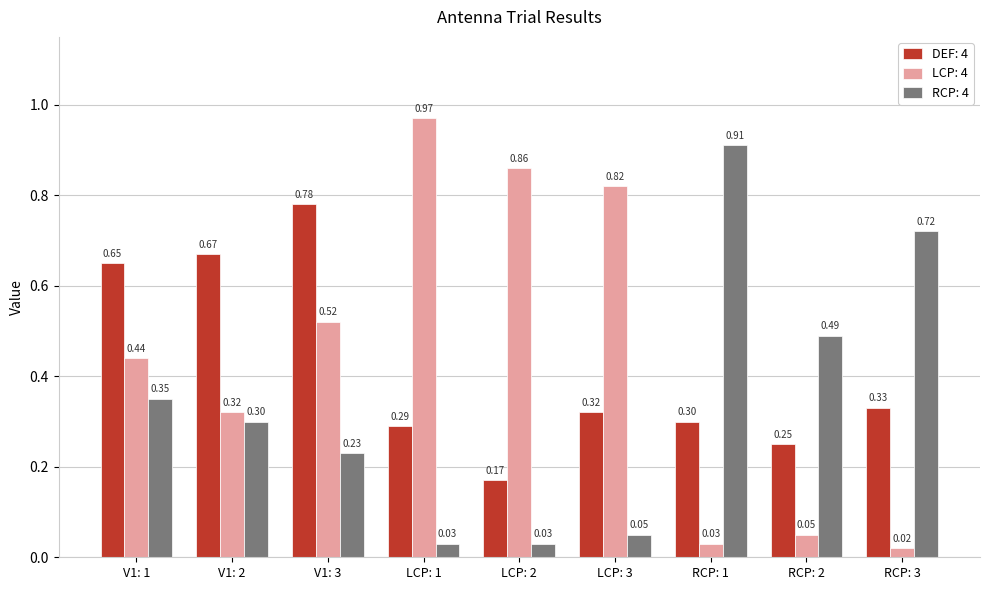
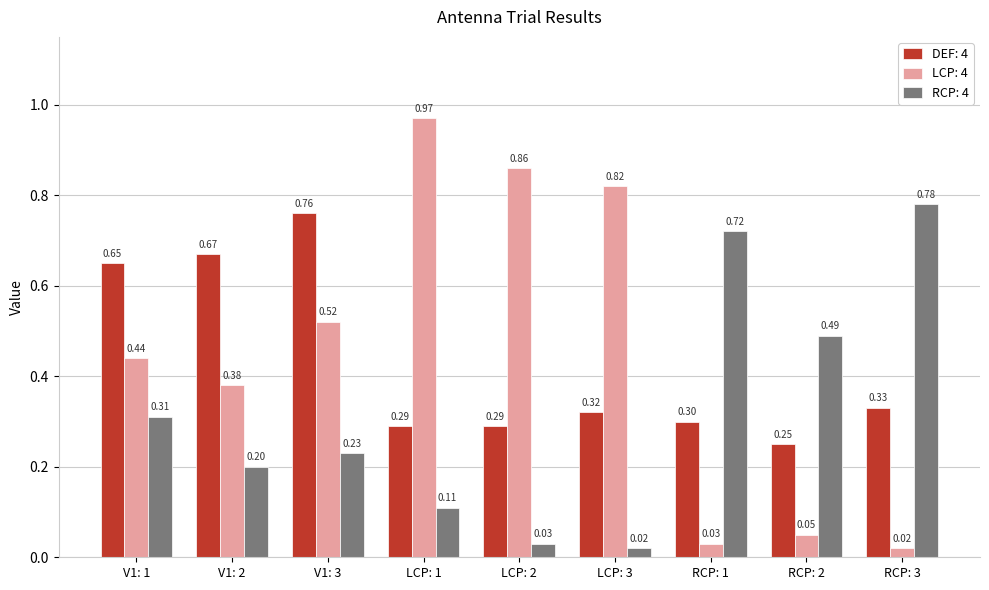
RCP: 4, V1: 1: 0.35 -> 0.31
LCP: 4, V1: 2: 0.32 -> 0.38
RCP: 4, V1: 2: 0.30 -> 0.20
DEF: 4, V1: 3: 0.78 -> 0.76
RCP: 4, LCP: 1: 0.03 -> 0.11
DEF: 4, LCP: 2: 0.17 -> 0.29
RCP: 4, LCP: 3: 0.05 -> 0.02
RCP: 4, RCP: 1: 0.91 -> 0.72
RCP: 4, RCP: 3: 0.72 -> 0.78
